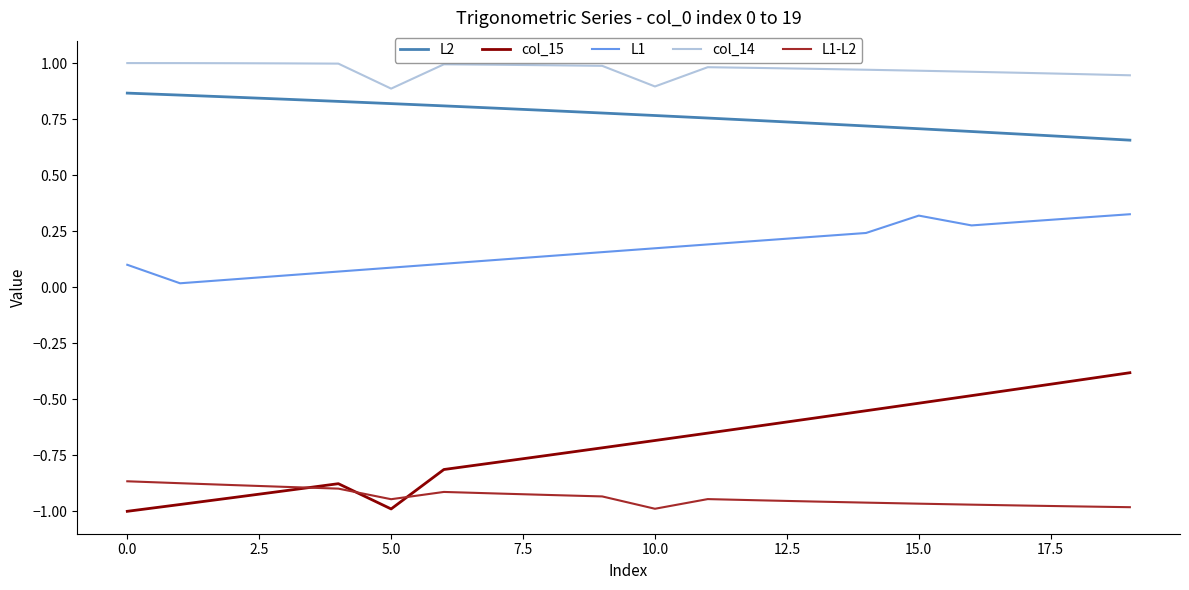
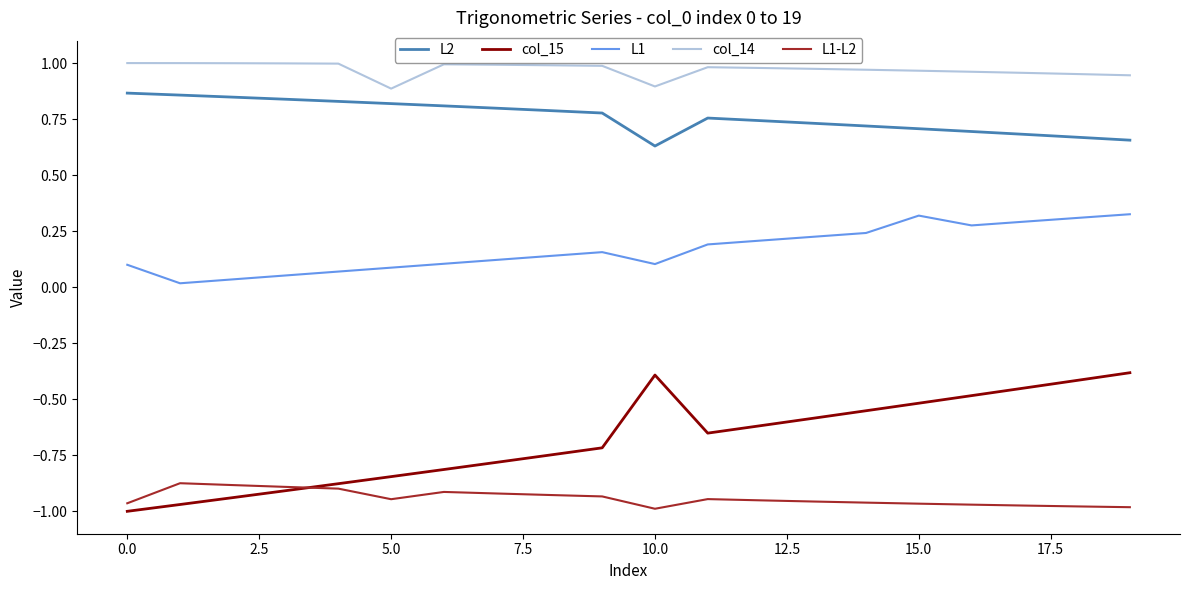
L1-L2, 0.0: -0.87 -> -0.96
col_15, 5.0: -0.99 -> -0.85
L2, 10.0: 0.77 -> 0.63
col_15, 10.0: -0.68 -> -0.39
L1, 10.0: 0.17 -> 0.10
